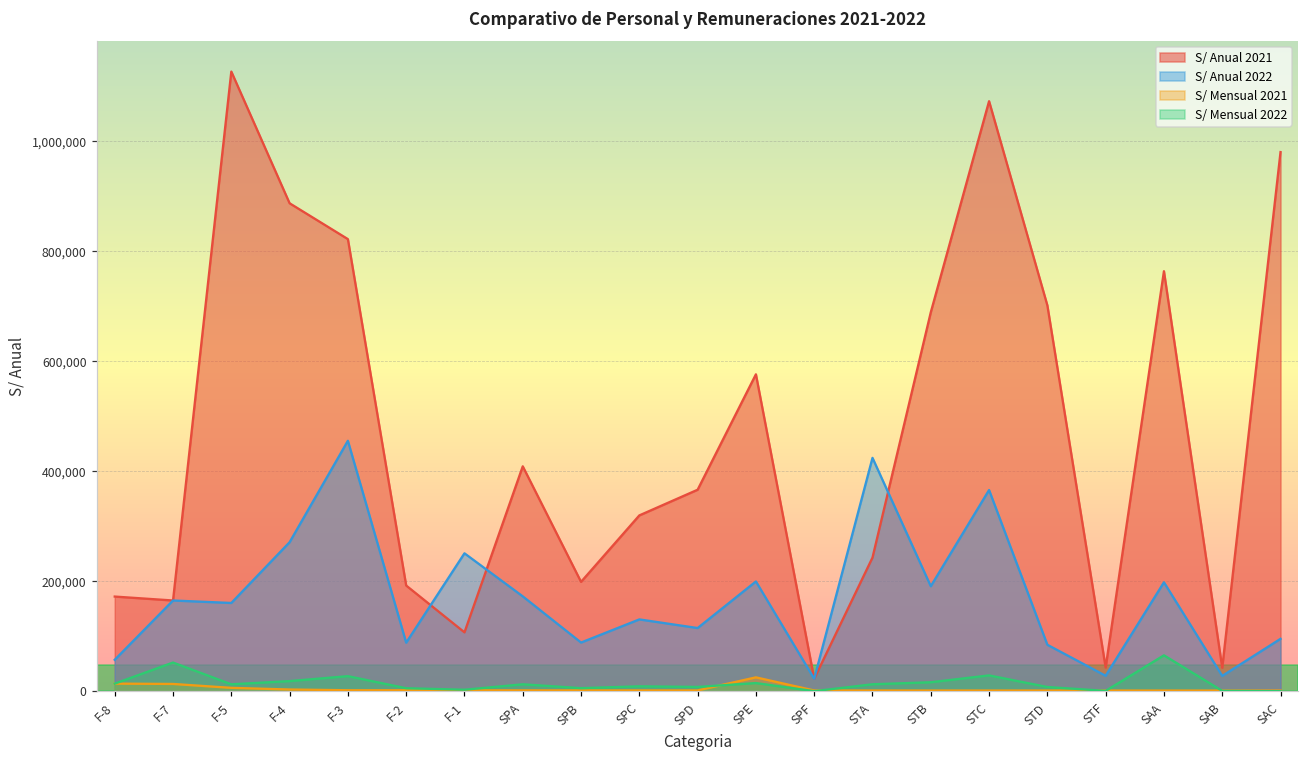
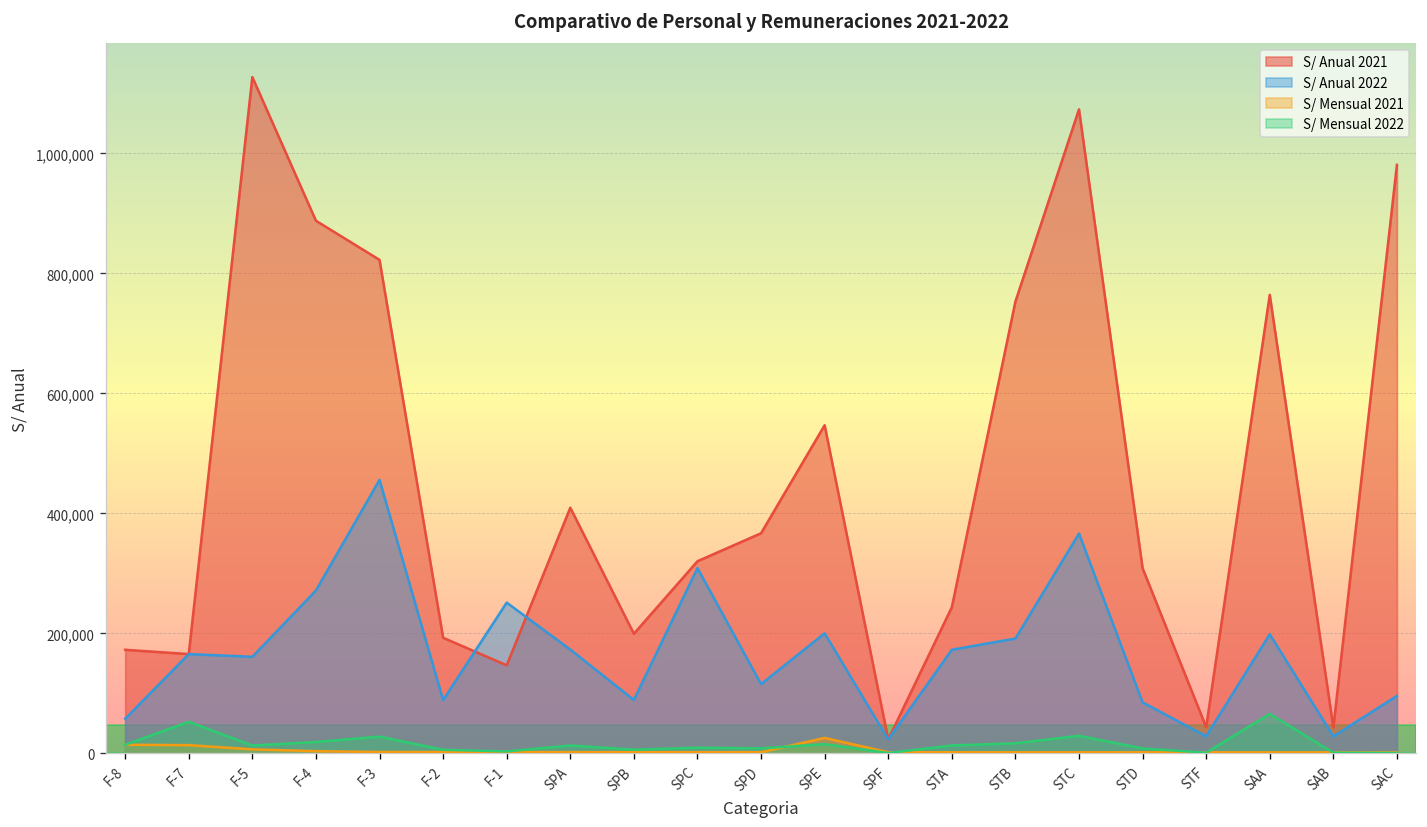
S/ Anual 2021, F-1: 110,000 -> 150,000
S/ Anual 2022, SPC: 130,000 -> 310,000
S/ Anual 2021, SPE: 580,000 -> 550,000
S/ Anual 2022, STA: 420,000 -> 170,000
S/ Anual 2021, STB: 690,000 -> 750,000
S/ Anual 2021, STD: 700,000 -> 310,000
